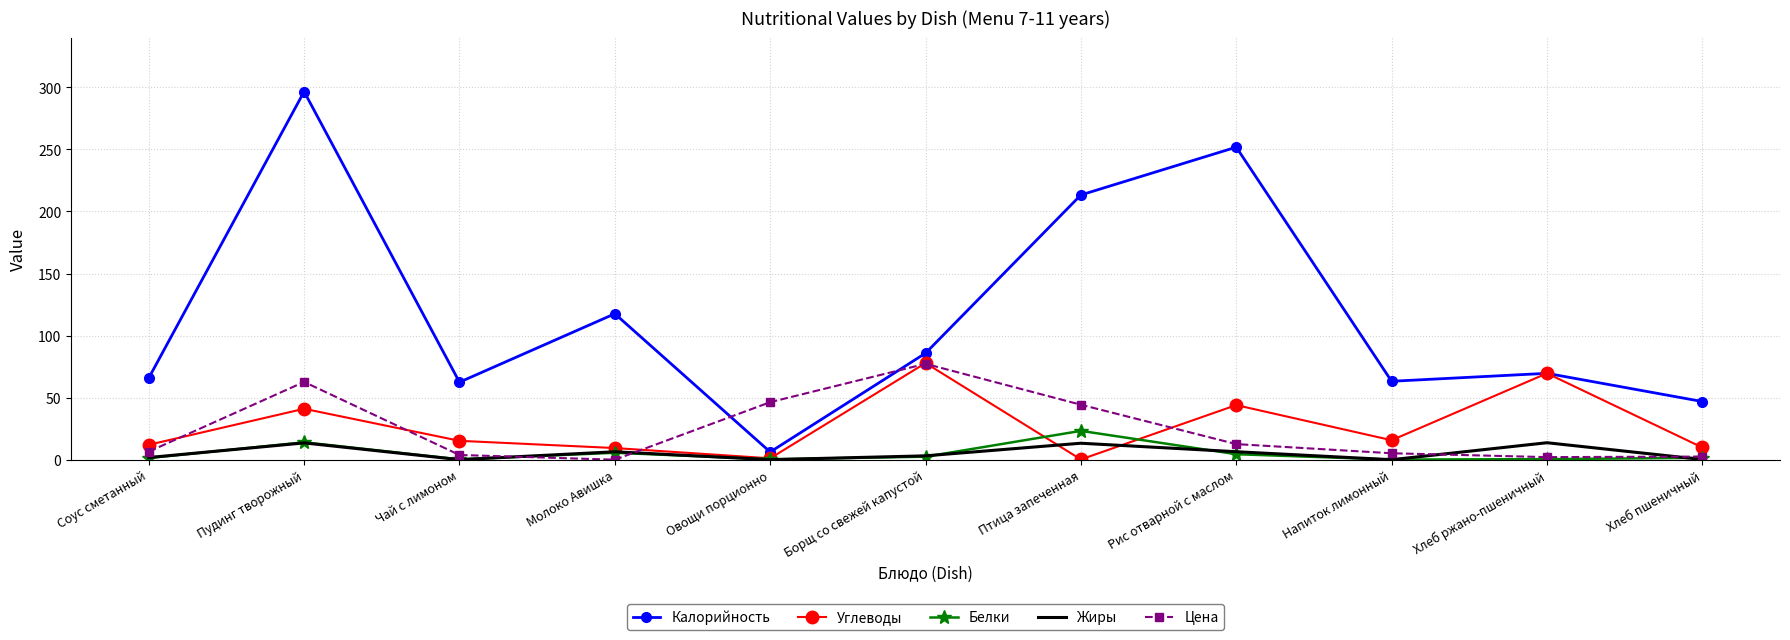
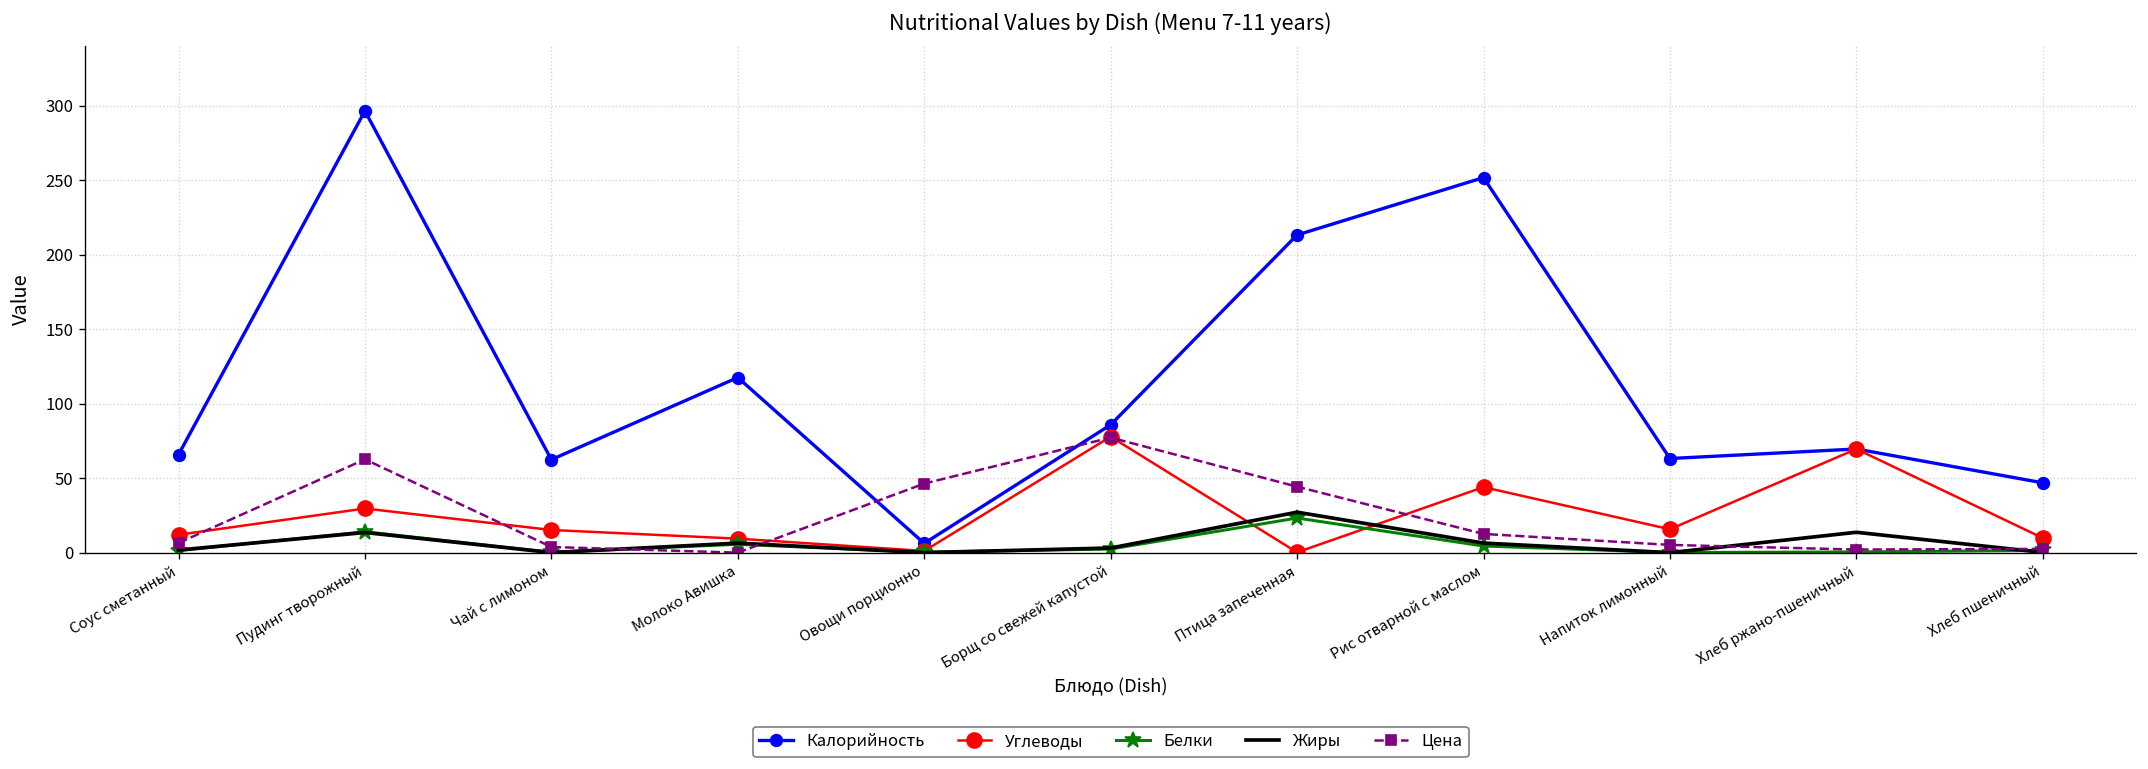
Углеводы, Пудинг творожный: 41 -> 30
Жиры, Птица запеченная: 13 -> 27
